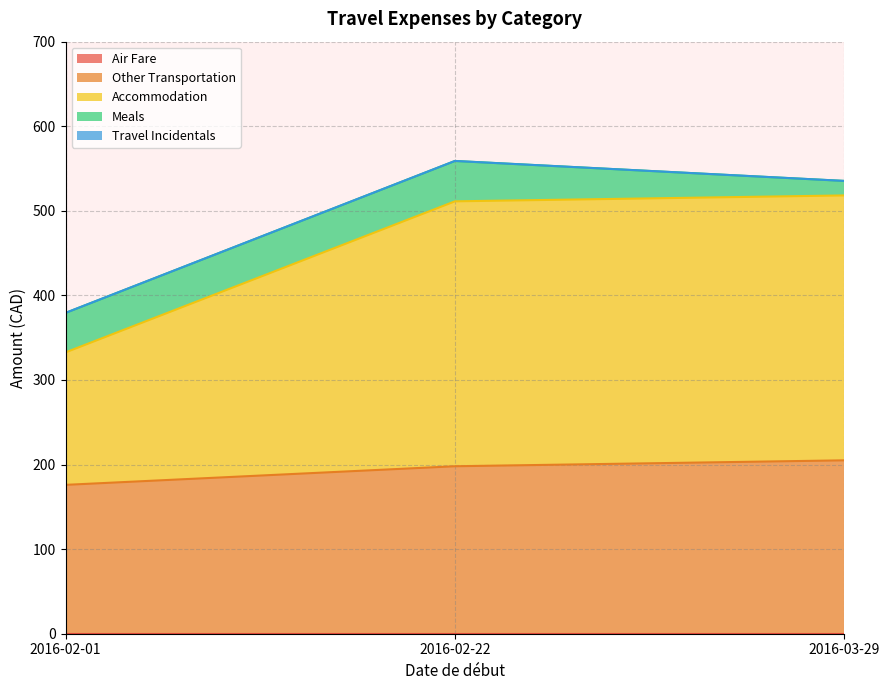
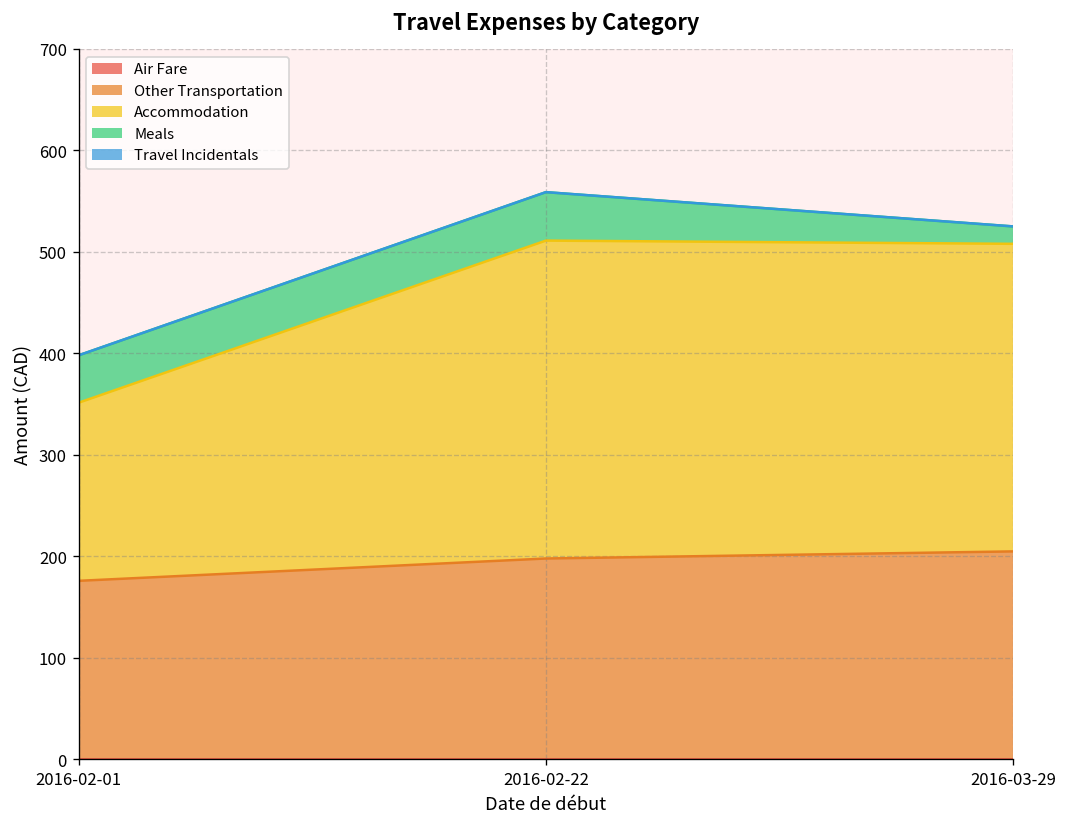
Accommodation, 2016-02-01: 160 -> 180
Accommodation, 2016-03-29: 310 -> 300
